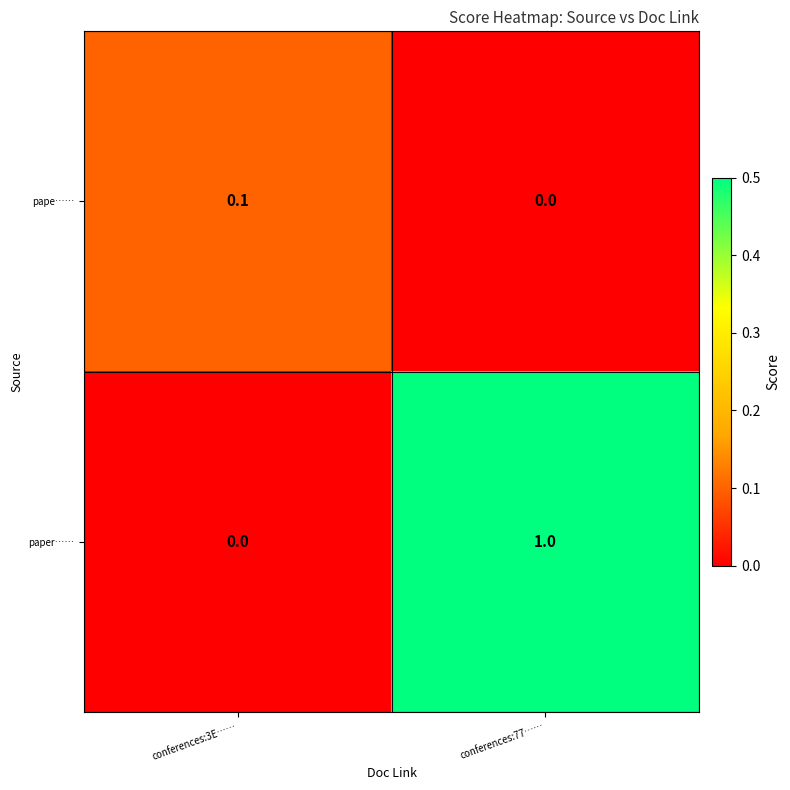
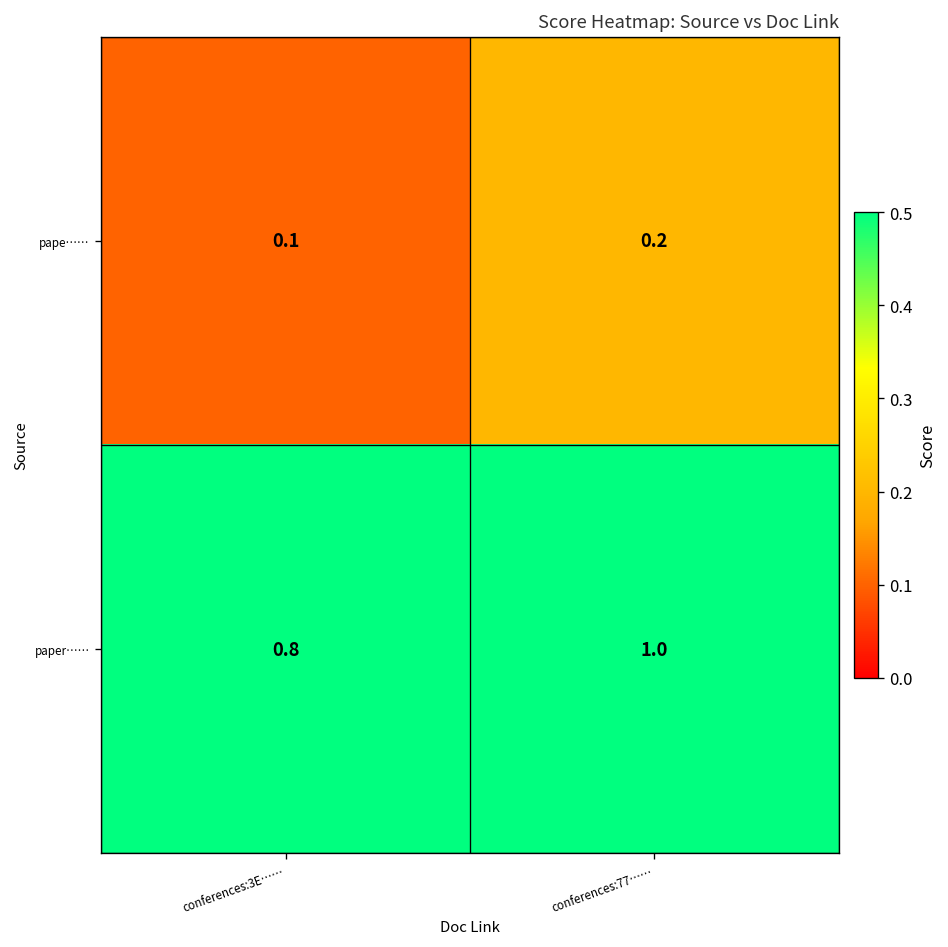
pape……, conferences:77……: 0.0 -> 0.2
paper……, conferences:3E……: 0.0 -> 0.8
